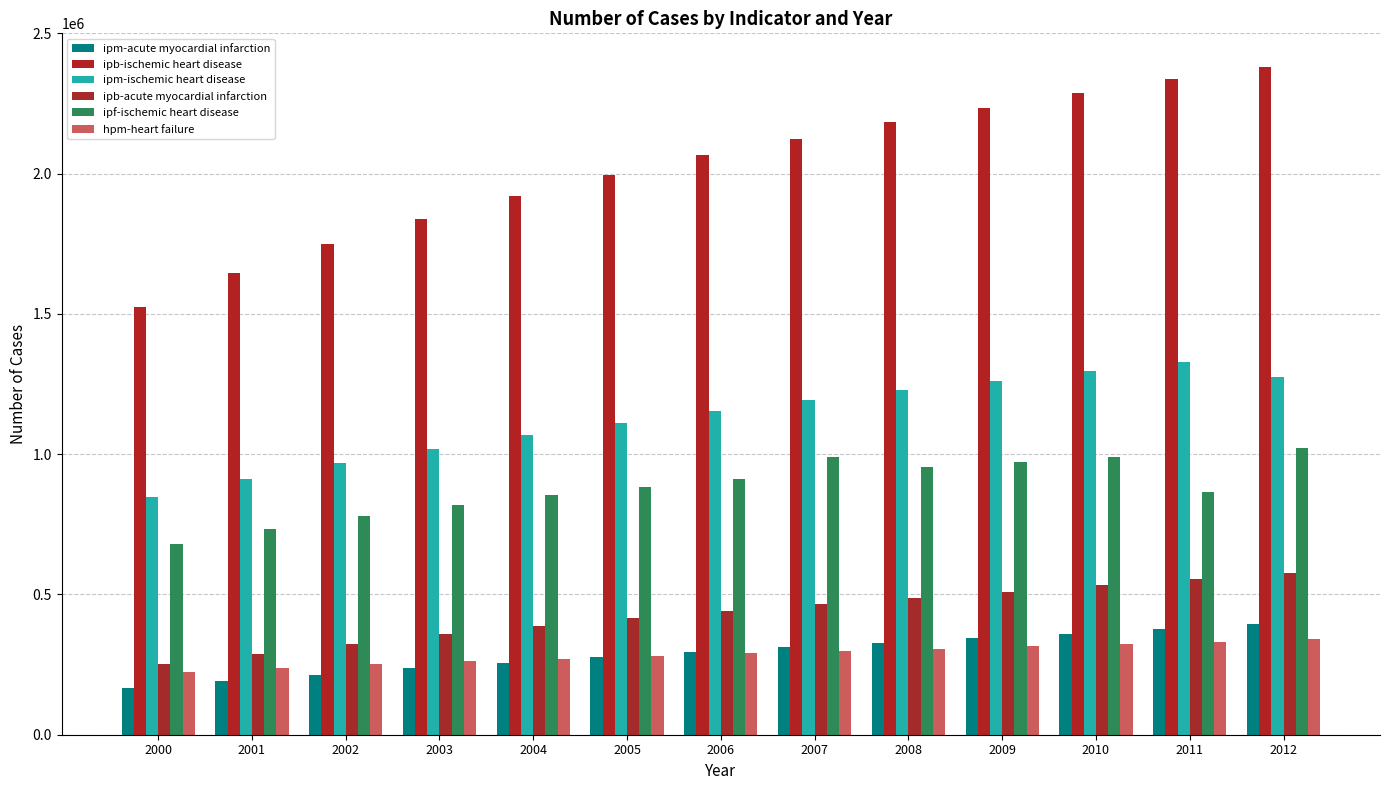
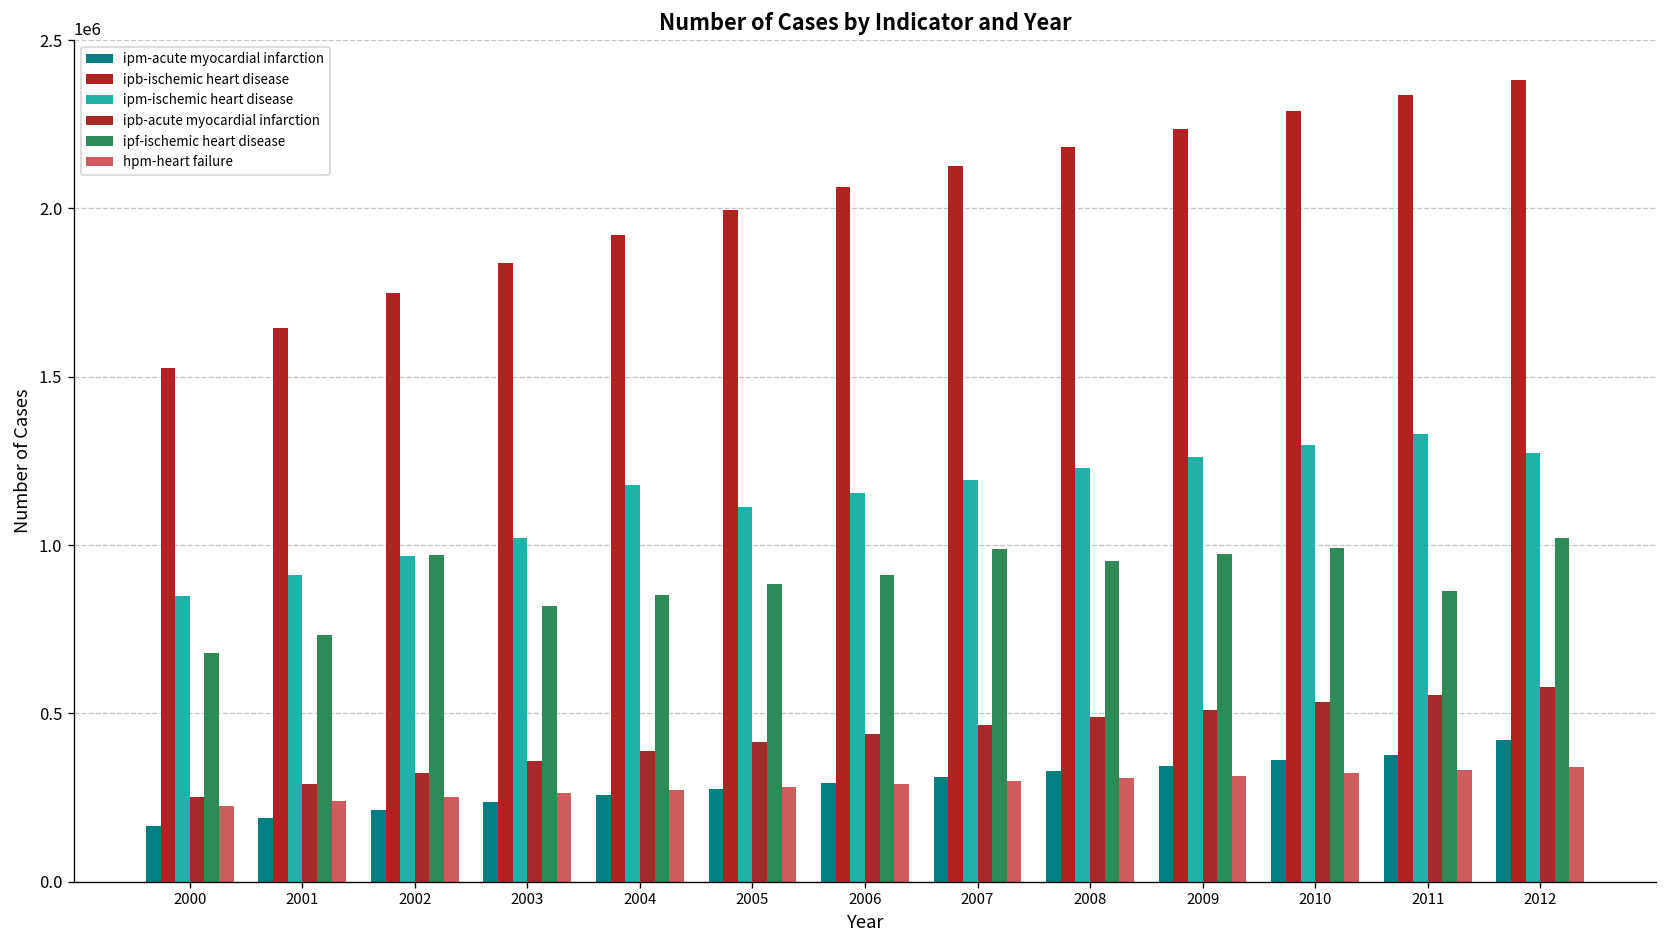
ipf-ischemic heart disease, 2002: 780000 -> 970000
ipm-ischemic heart disease, 2004: 1070000 -> 1180000
ipm-acute myocardial infarction, 2012: 390000 -> 420000
